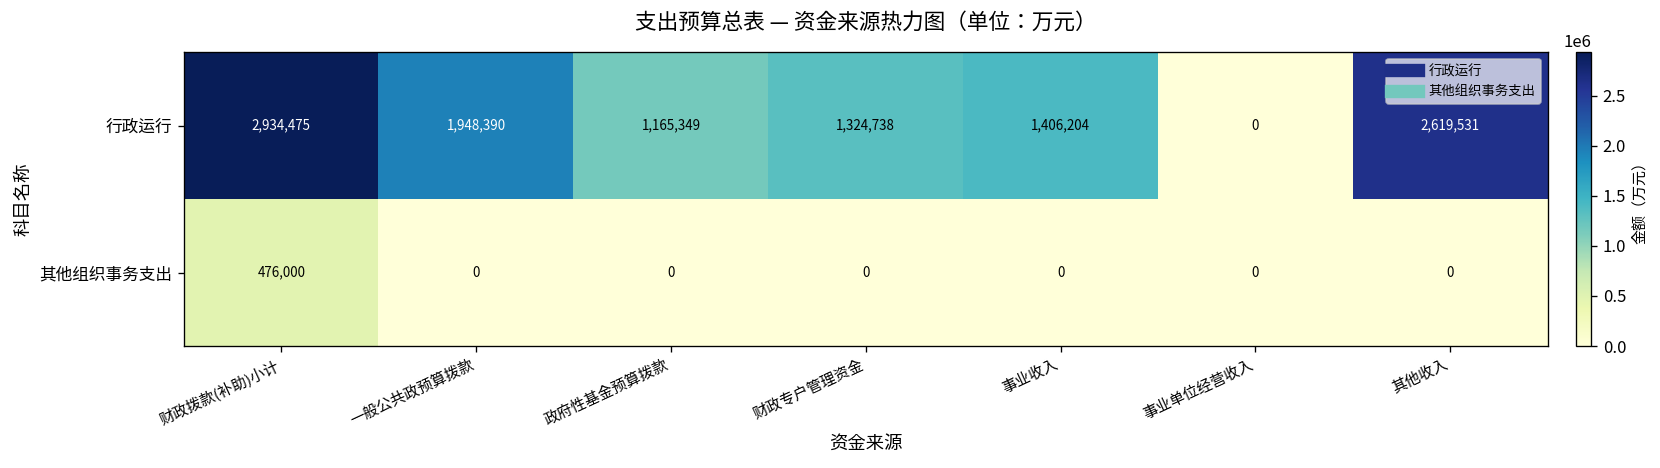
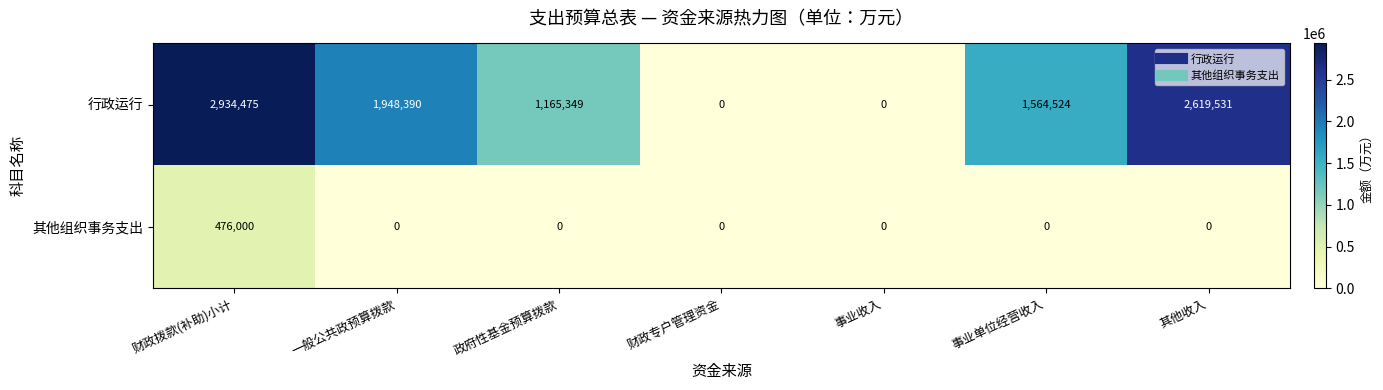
行政运行, 财政专户管理资金: 1,324,738 -> 0
行政运行, 事业收入: 1,406,204 -> 0
行政运行, 事业单位经营收入: 0 -> 1,564,524
